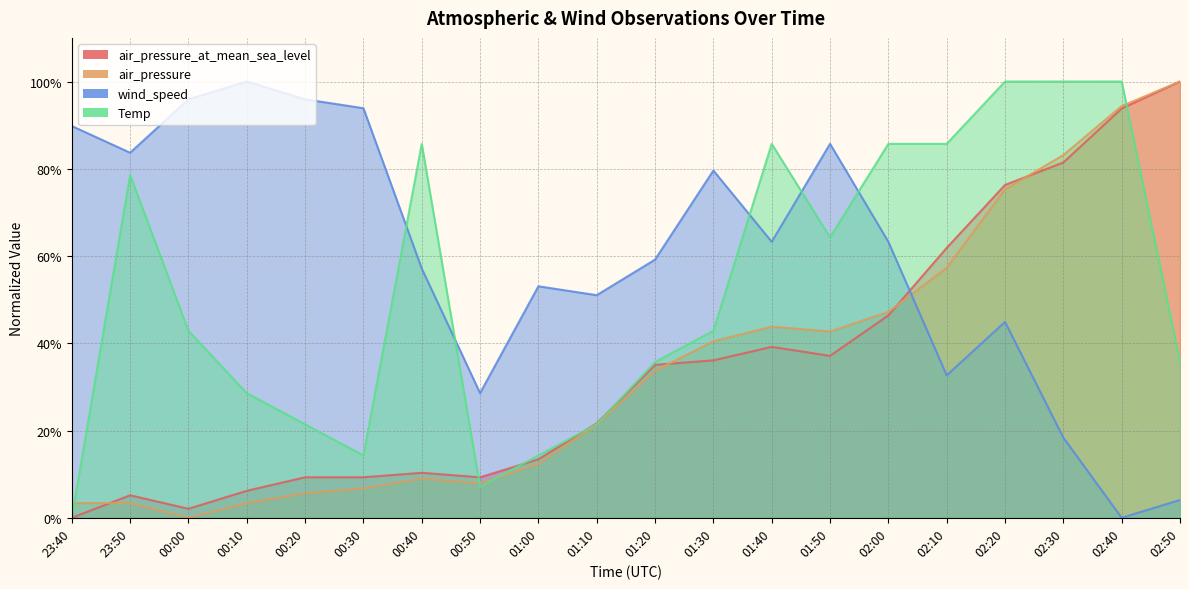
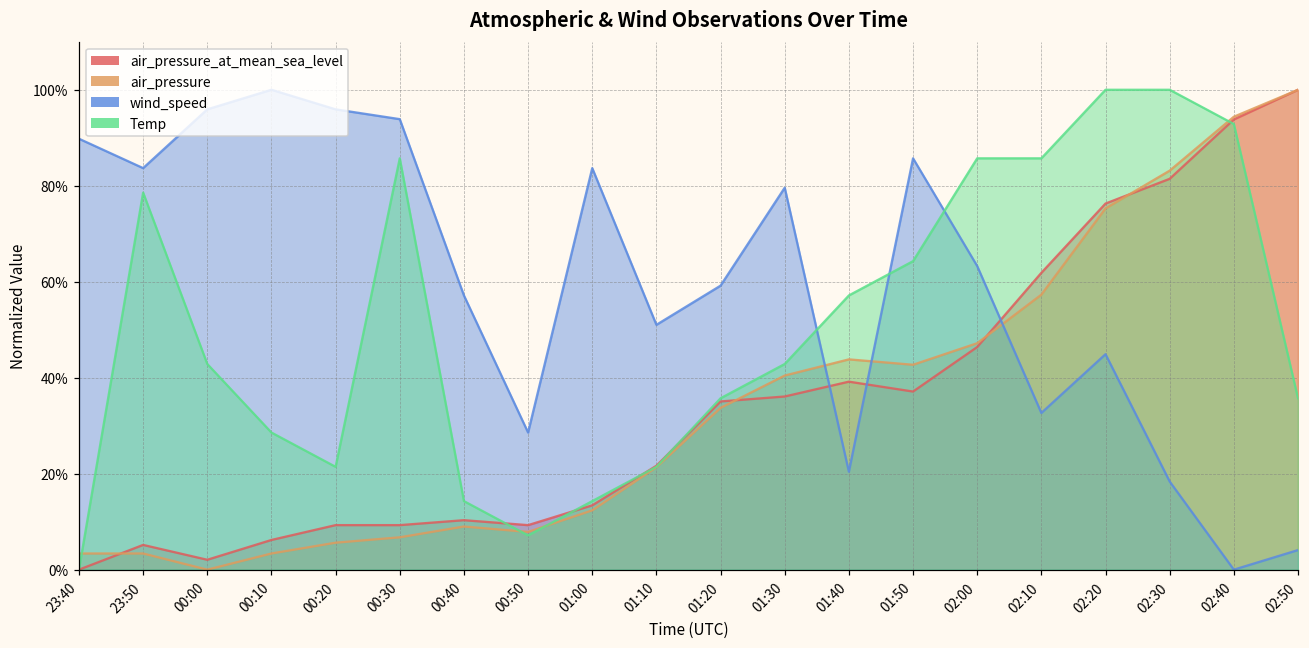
Temp, 00:30: 14% -> 86%
Temp, 00:40: 86% -> 14%
wind_speed, 01:00: 53% -> 84%
wind_speed, 01:40: 63% -> 20%
Temp, 01:40: 86% -> 57%
Temp, 02:40: 100% -> 93%
